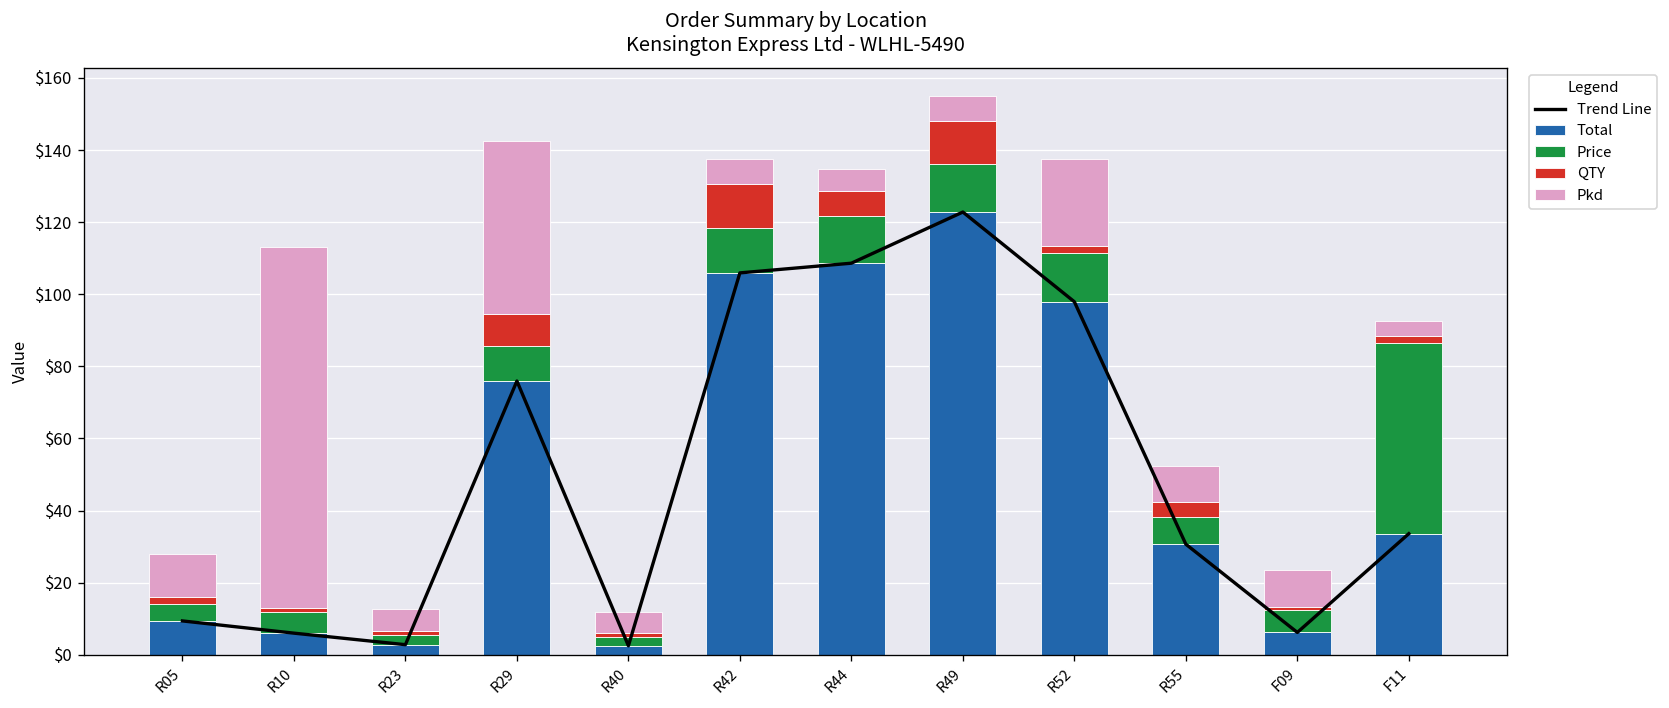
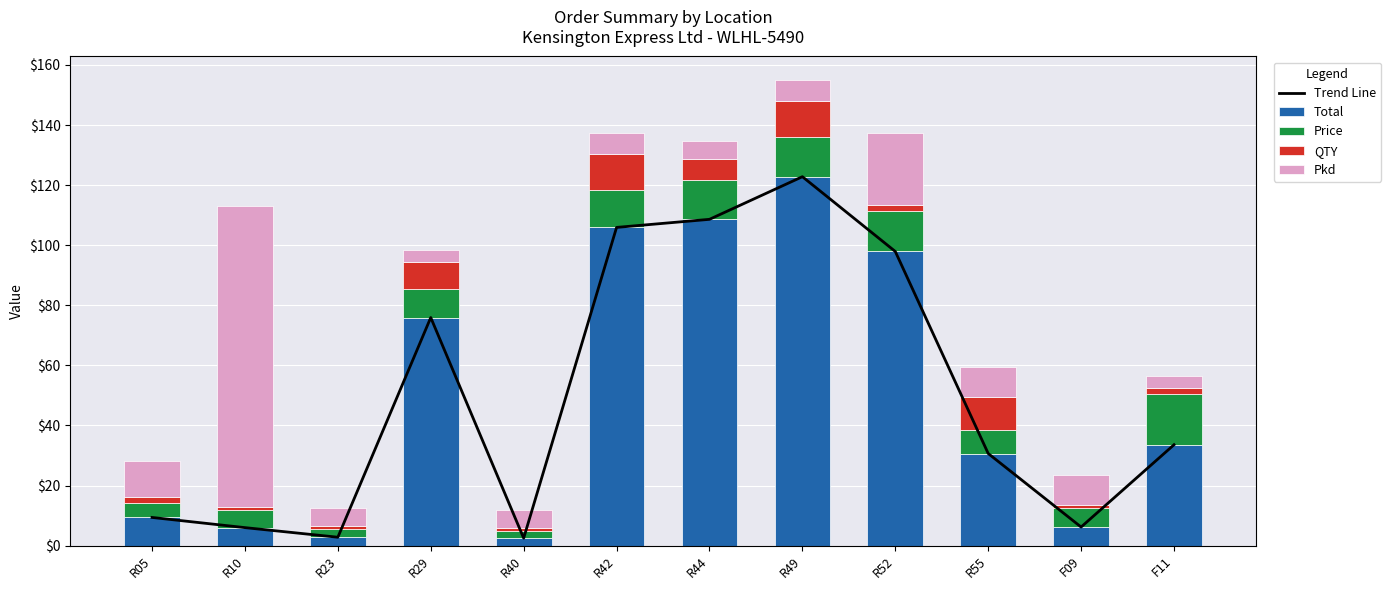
Pkd, R29: $48 -> $4
QTY, R55: $4 -> $11
Price, F11: $53 -> $17
